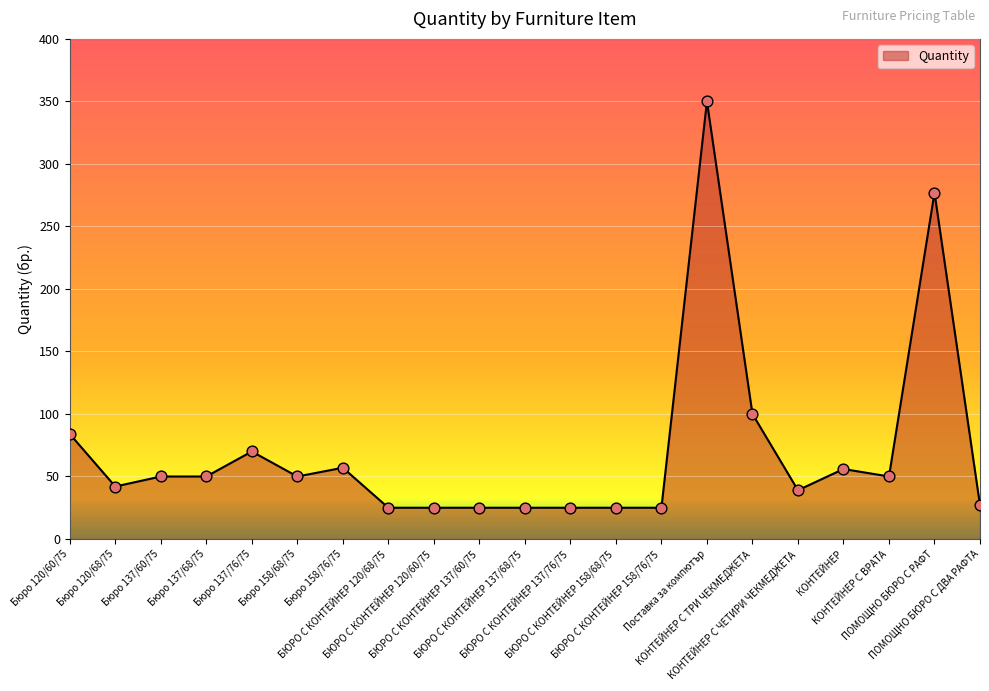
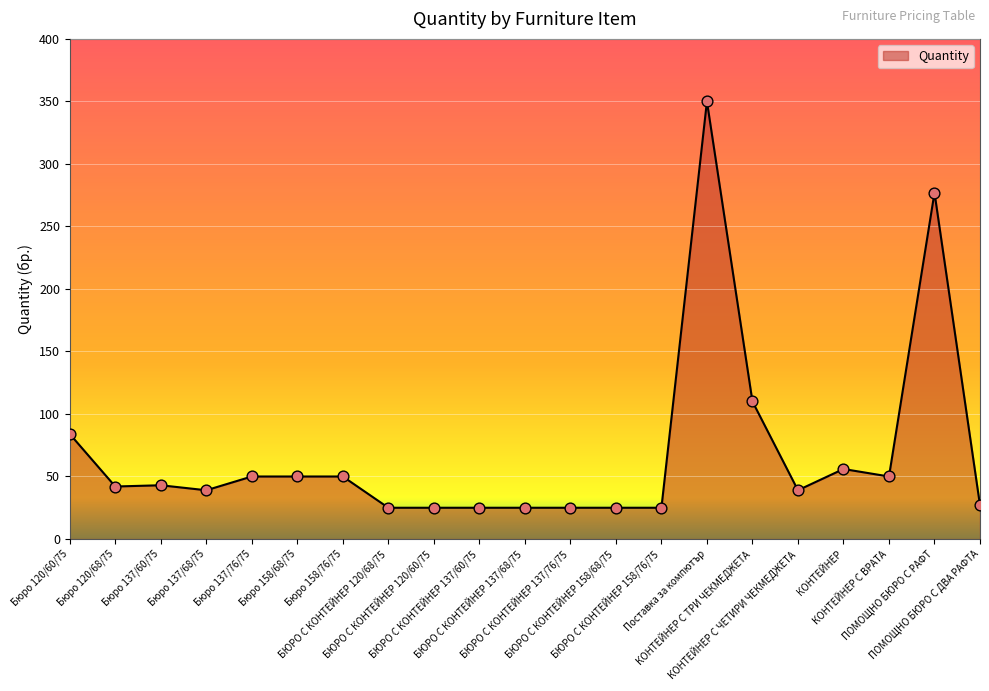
Бюро 137/60/75: 50 -> 43
Бюро 137/68/75: 50 -> 39
Бюро 137/76/75: 70 -> 50
Бюро 158/76/75: 57 -> 50
КОНТЕЙНЕР С ТРИ ЧЕКМЕДЖЕТА: 100 -> 110
